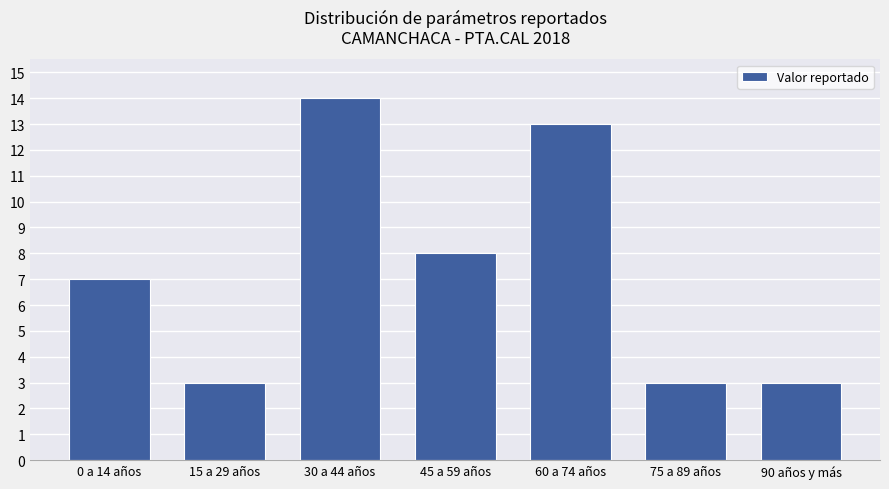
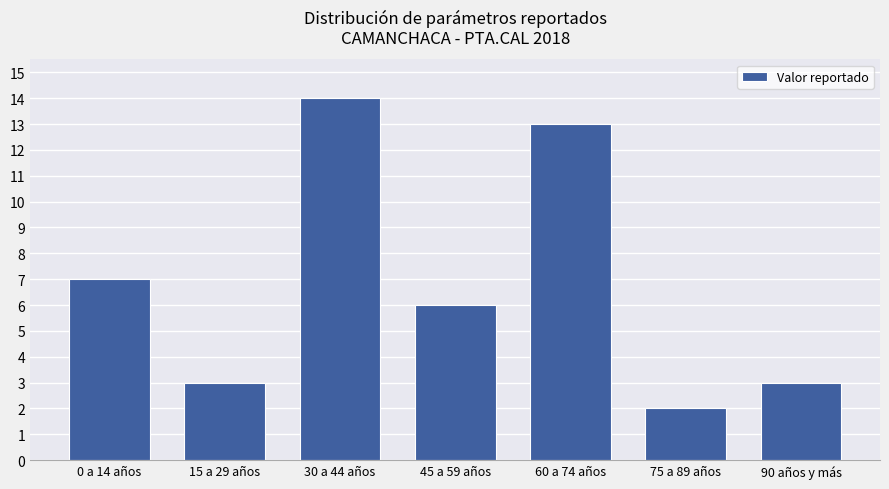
45 a 59 años: 8 -> 6
75 a 89 años: 3 -> 2
